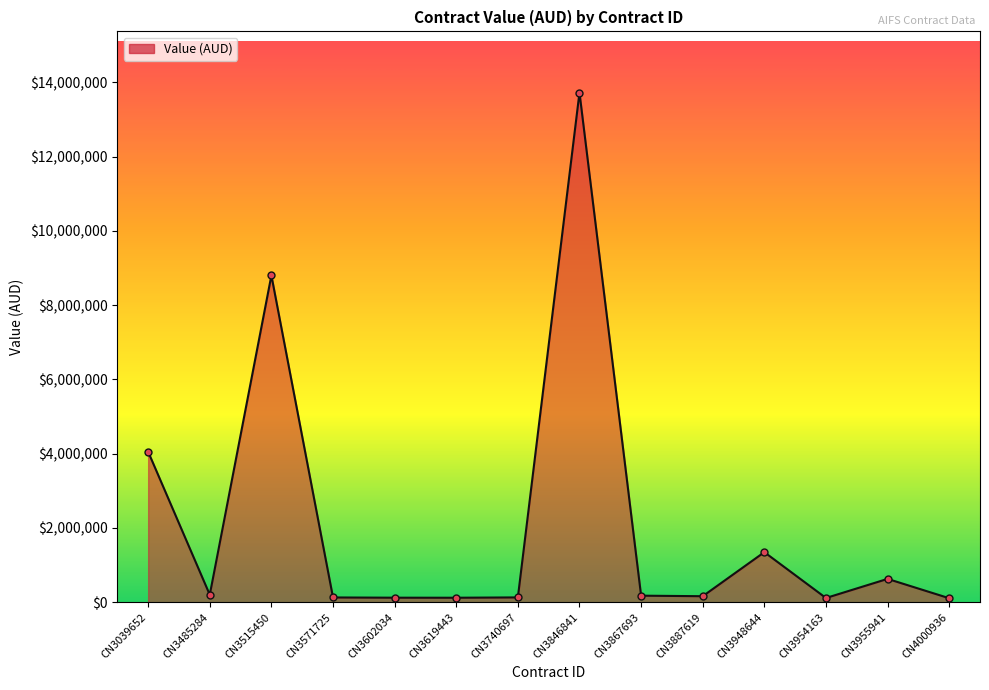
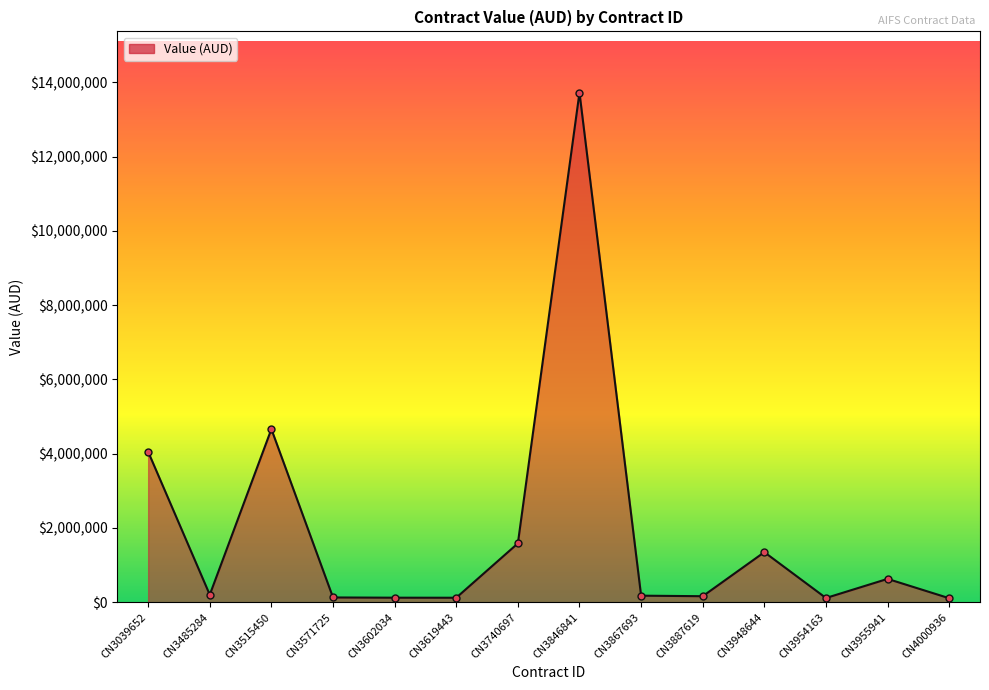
CN3515450: $8,800,000 -> $4,700,000
CN3740697: $100,000 -> $1,600,000
